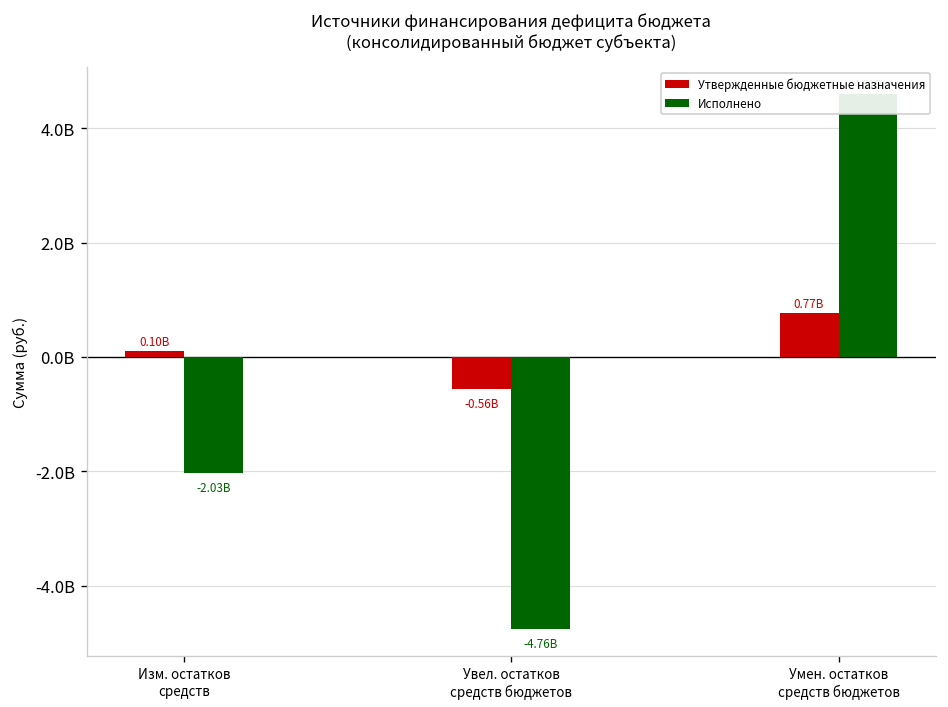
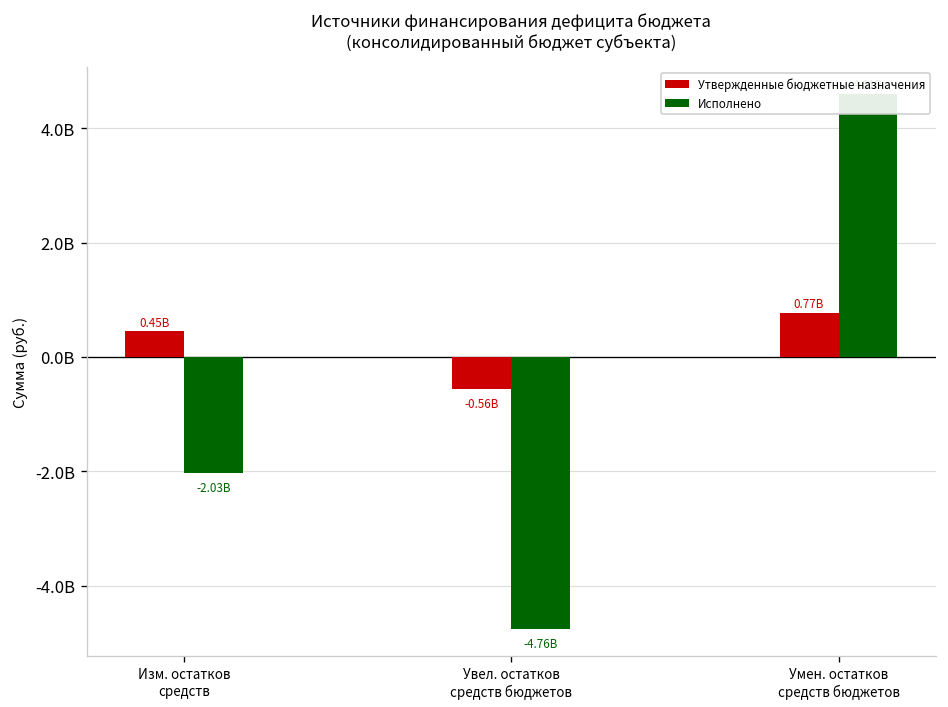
Утвержденные бюджетные назначения, Изм. остатков средств: 0.10B -> 0.45B
